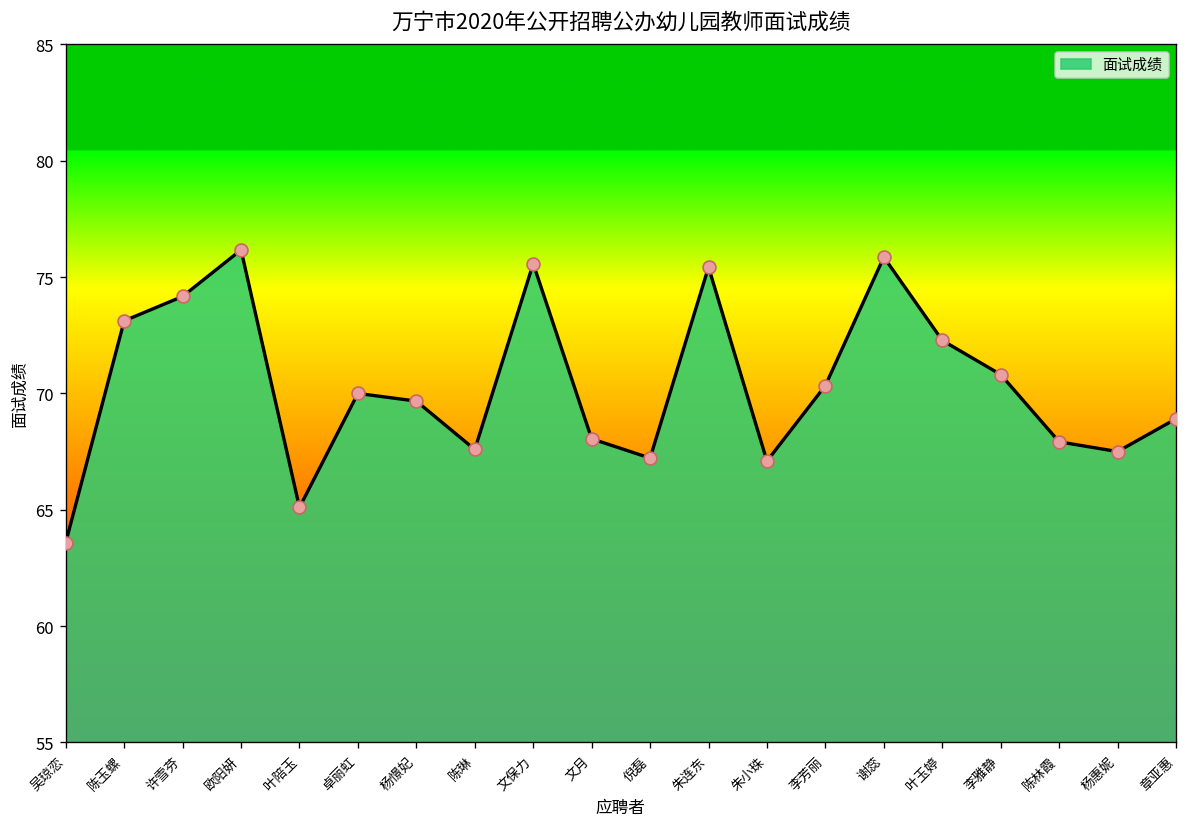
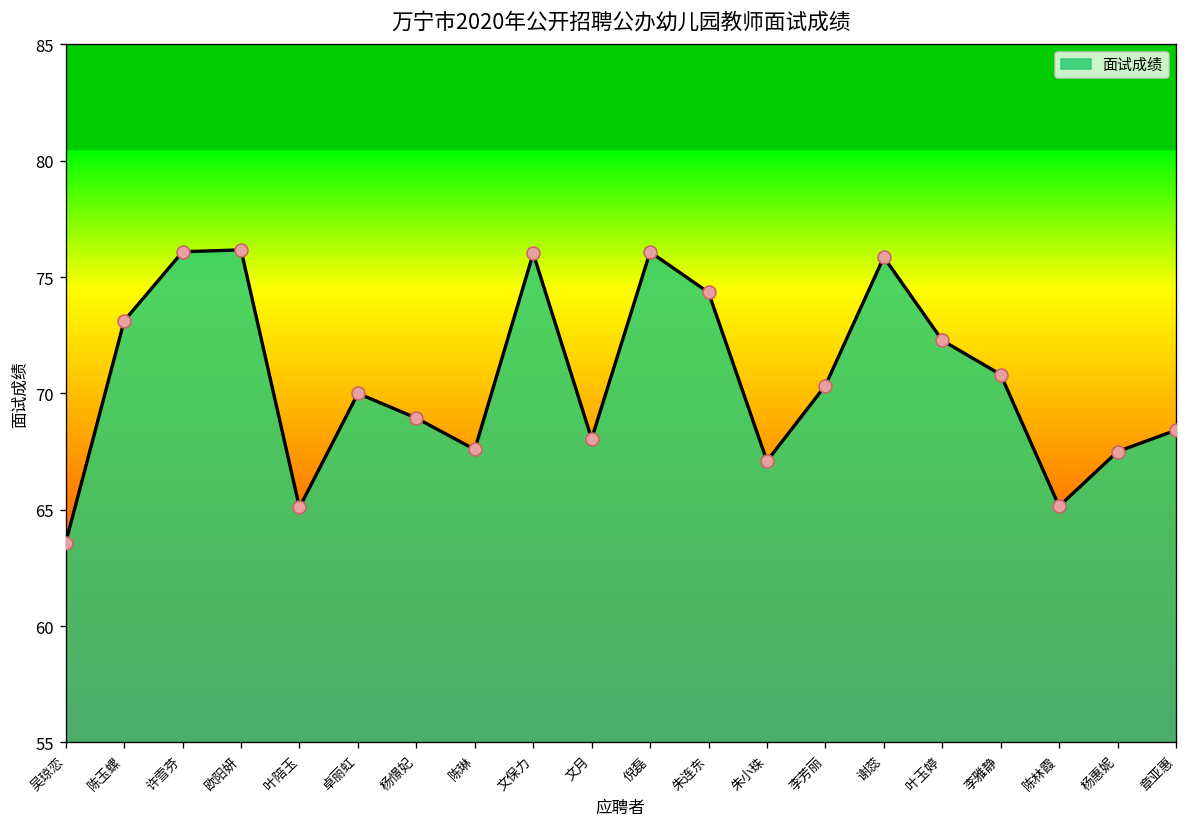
许雪芬: 74.2 -> 76.1
杨憬妃: 69.7 -> 68.9
文保力: 75.6 -> 76.0
倪磊: 67.2 -> 76.1
朱连东: 75.4 -> 74.3
陈林霞: 67.9 -> 65.2
章亚惠: 68.9 -> 68.4
